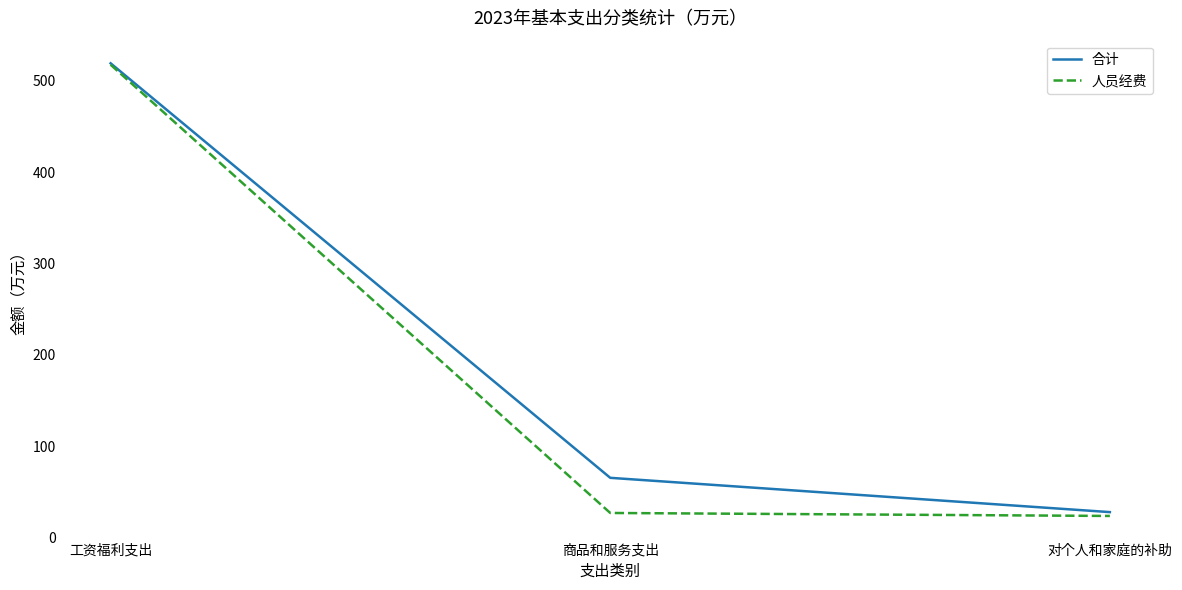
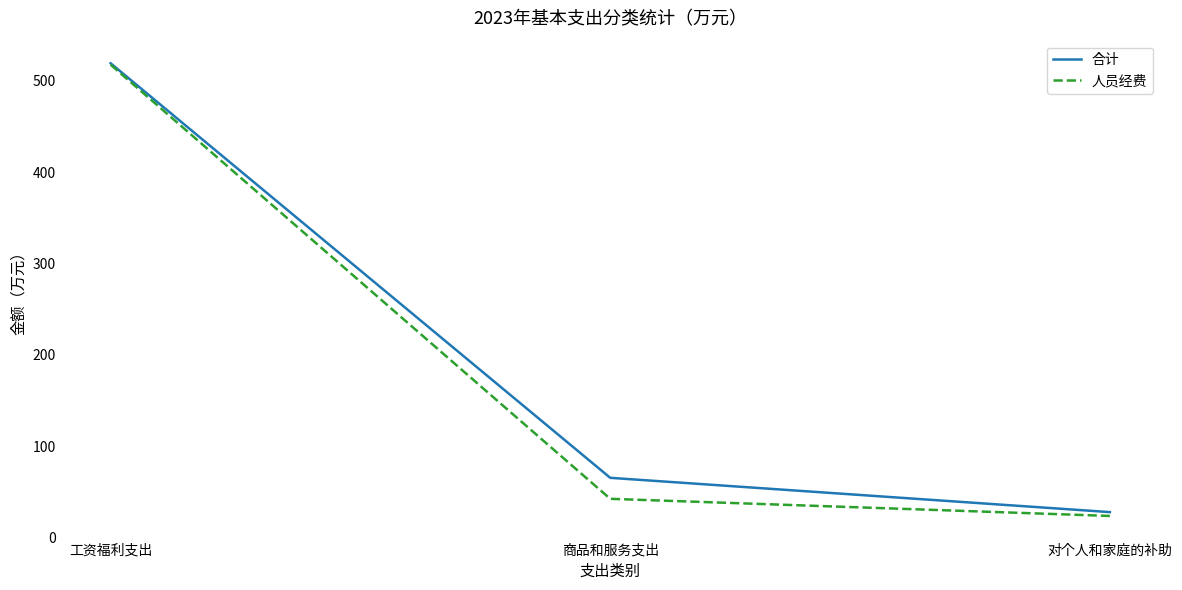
人员经费, 商品和服务支出: 30 -> 40
